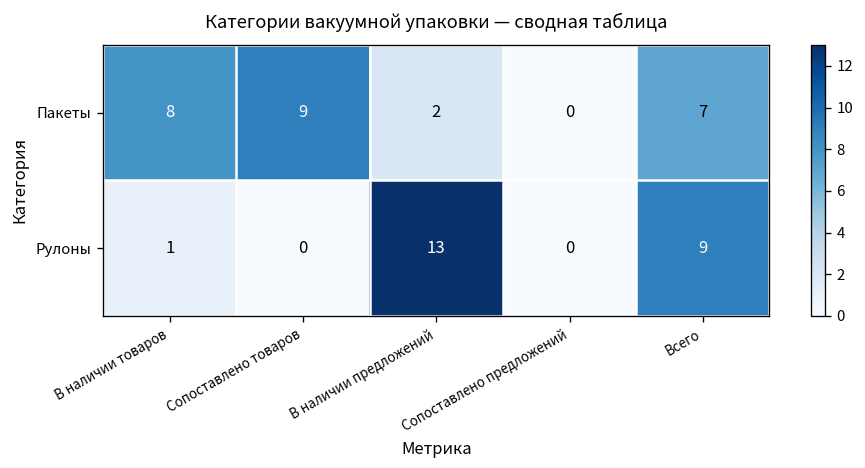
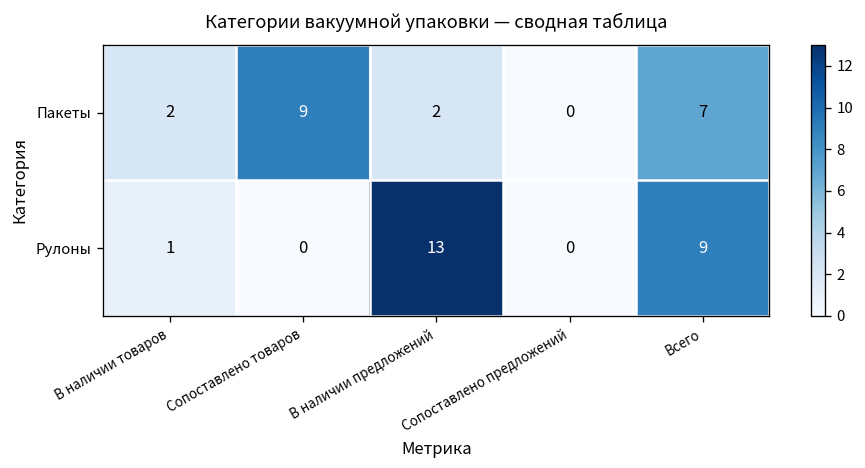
Пакеты, В наличии товаров: 8 -> 2
